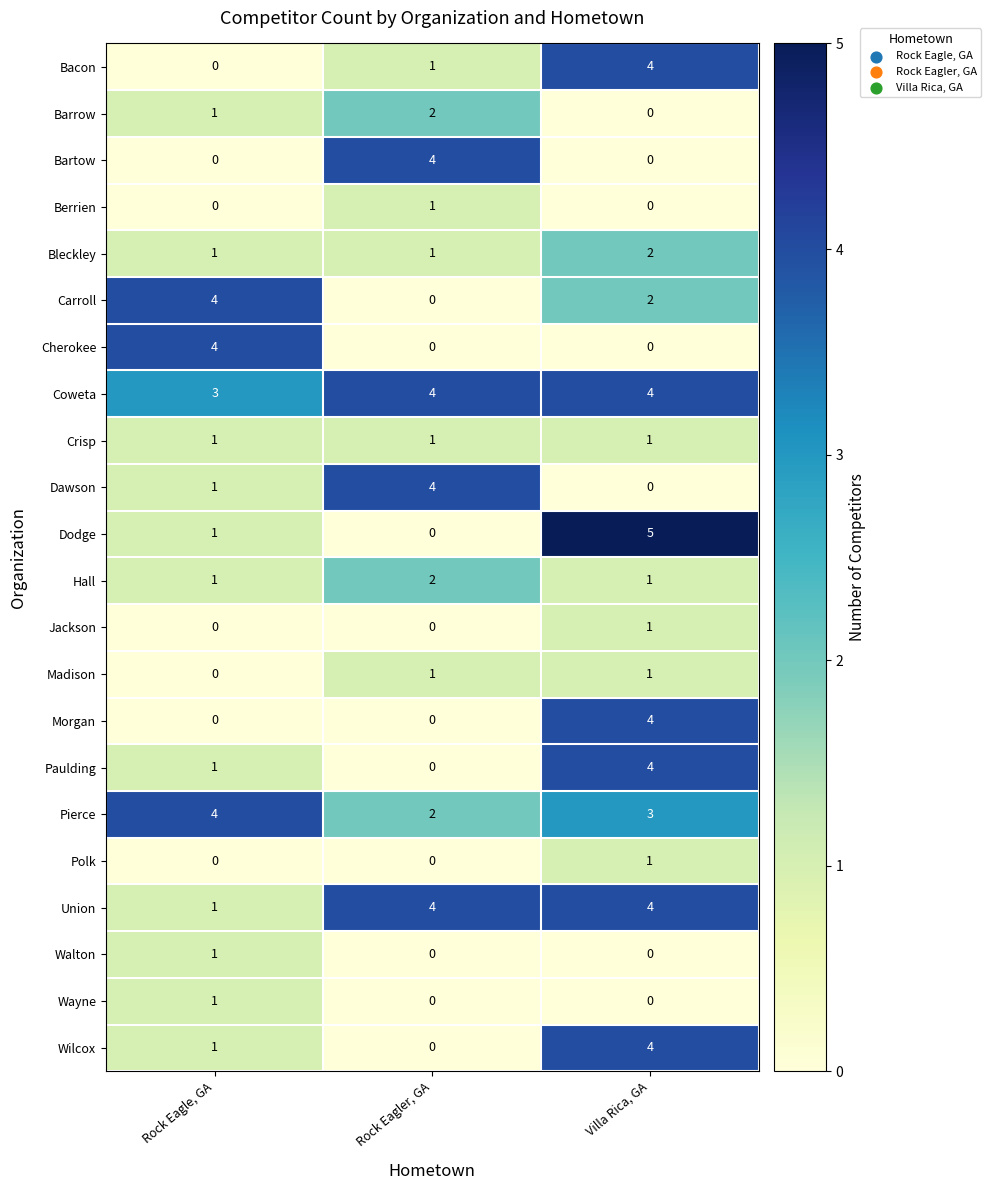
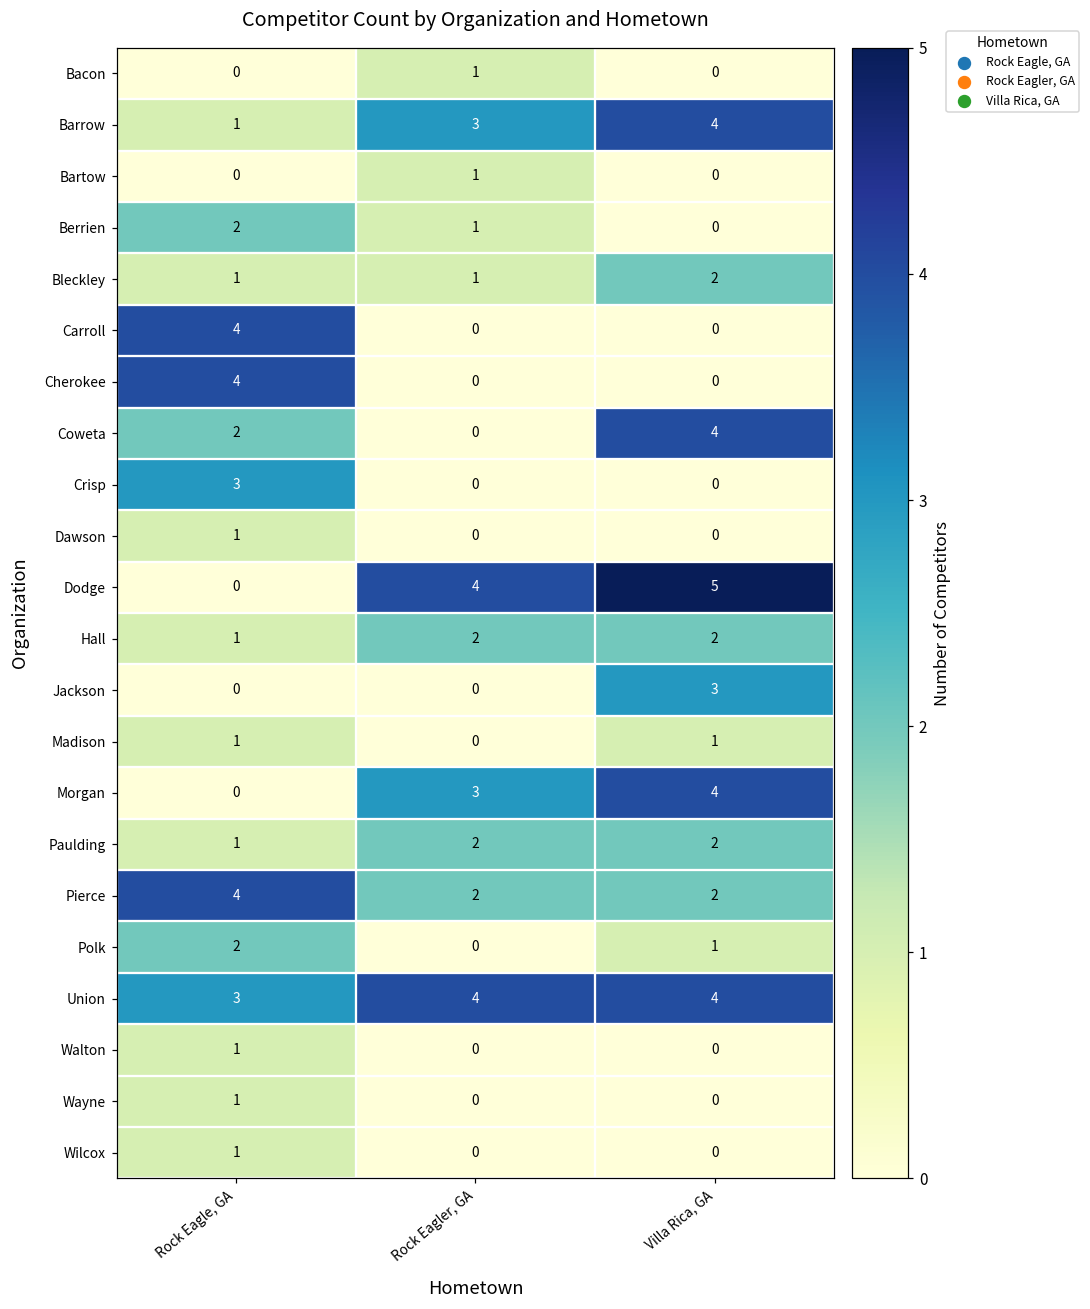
Bacon, Villa Rica, GA: 4 -> 0
Barrow, Rock Eagler, GA: 2 -> 3
Barrow, Villa Rica, GA: 0 -> 4
Bartow, Rock Eagler, GA: 4 -> 1
Berrien, Rock Eagle, GA: 0 -> 2
Carroll, Villa Rica, GA: 2 -> 0
Coweta, Rock Eagle, GA: 3 -> 2
Coweta, Rock Eagler, GA: 4 -> 0
Crisp, Rock Eagle, GA: 1 -> 3
Crisp, Rock Eagler, GA: 1 -> 0
Crisp, Villa Rica, GA: 1 -> 0
Dawson, Rock Eagler, GA: 4 -> 0
Dodge, Rock Eagle, GA: 1 -> 0
Dodge, Rock Eagler, GA: 0 -> 4
Hall, Villa Rica, GA: 1 -> 2
Jackson, Villa Rica, GA: 1 -> 3
Madison, Rock Eagle, GA: 0 -> 1
Madison, Rock Eagler, GA: 1 -> 0
Morgan, Rock Eagler, GA: 0 -> 3
Paulding, Rock Eagler, GA: 0 -> 2
Paulding, Villa Rica, GA: 4 -> 2
Pierce, Villa Rica, GA: 3 -> 2
Polk, Rock Eagle, GA: 0 -> 2
Union, Rock Eagle, GA: 1 -> 3
Wilcox, Villa Rica, GA: 4 -> 0
